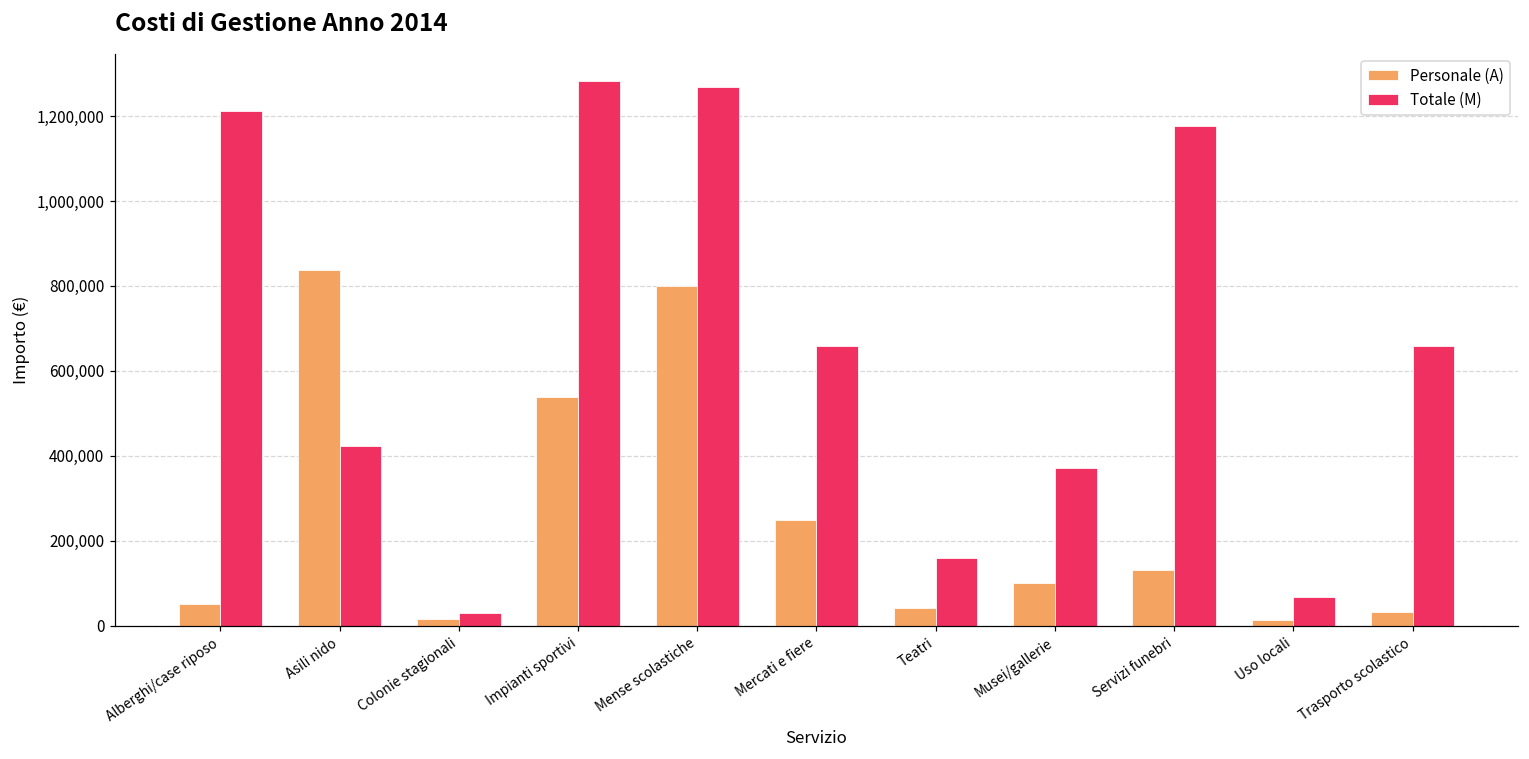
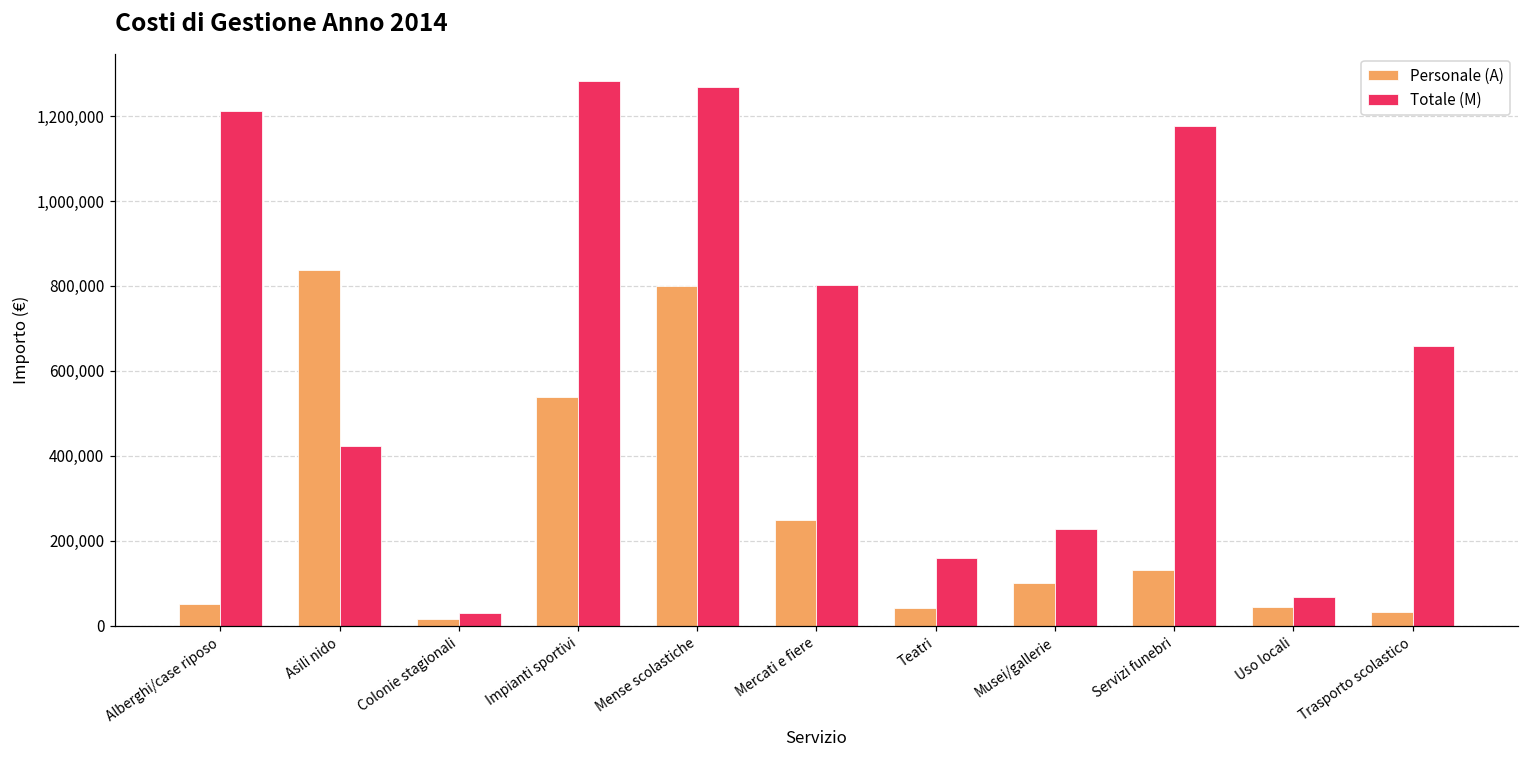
Totale (M), Mercati e fiere: 660,000 -> 800,000
Totale (M), Musei/gallerie: 370,000 -> 230,000
Personale (A), Uso locali: 10,000 -> 40,000
